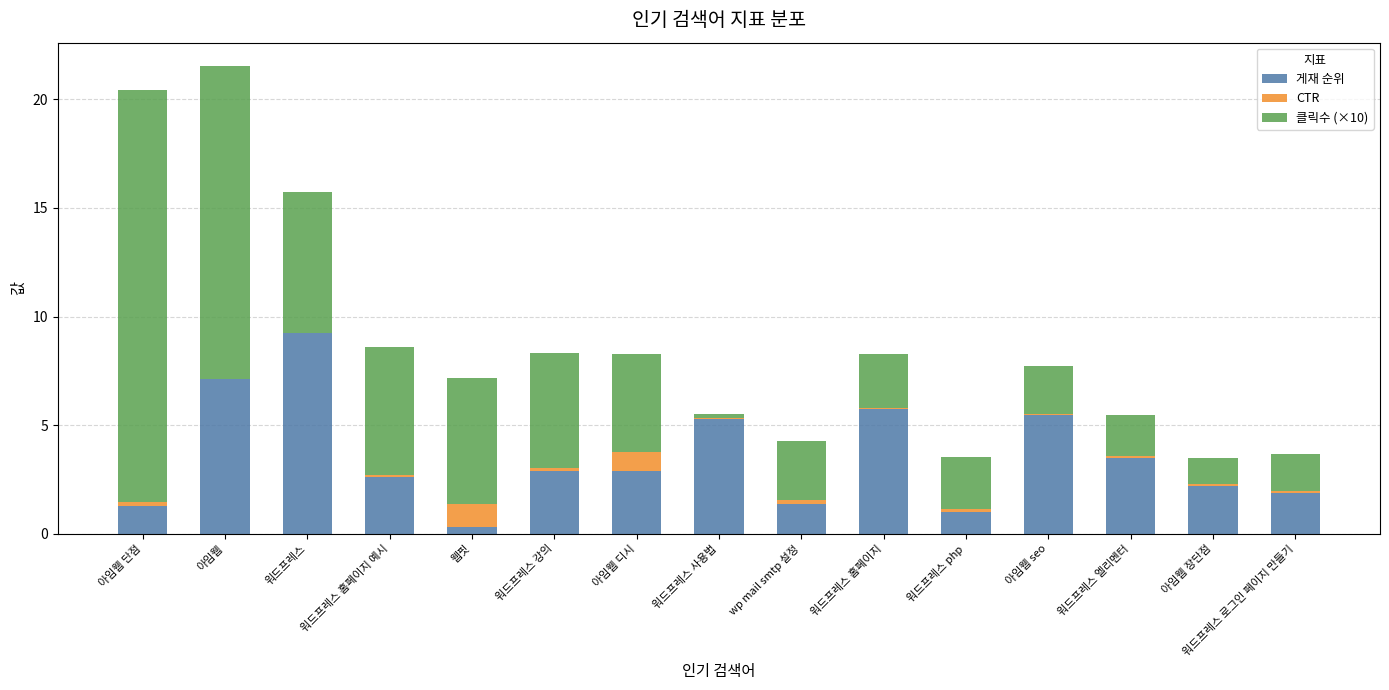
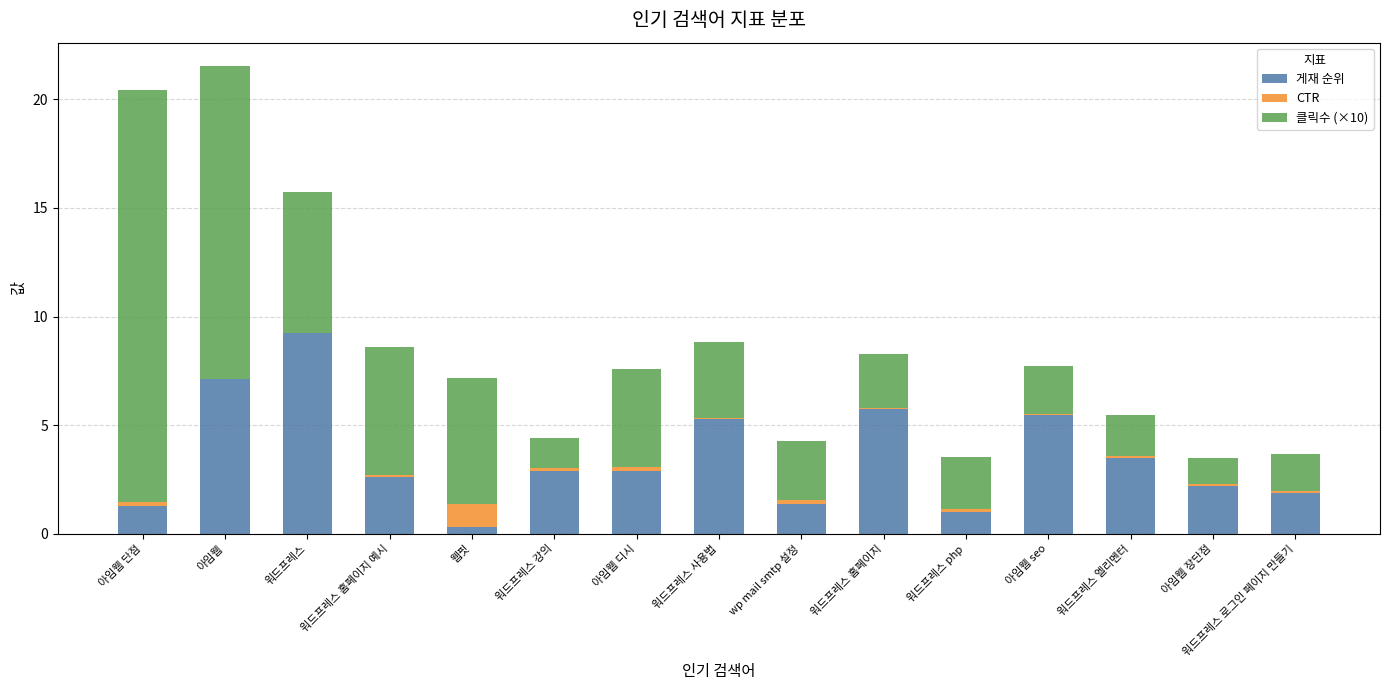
클릭수 (×10), 워드프레스 강의: 5.3 -> 1.4
CTR, 아임웹 디시: 0.9 -> 0.2
클릭수 (×10), 워드프레스 사용법: 0.2 -> 3.5
